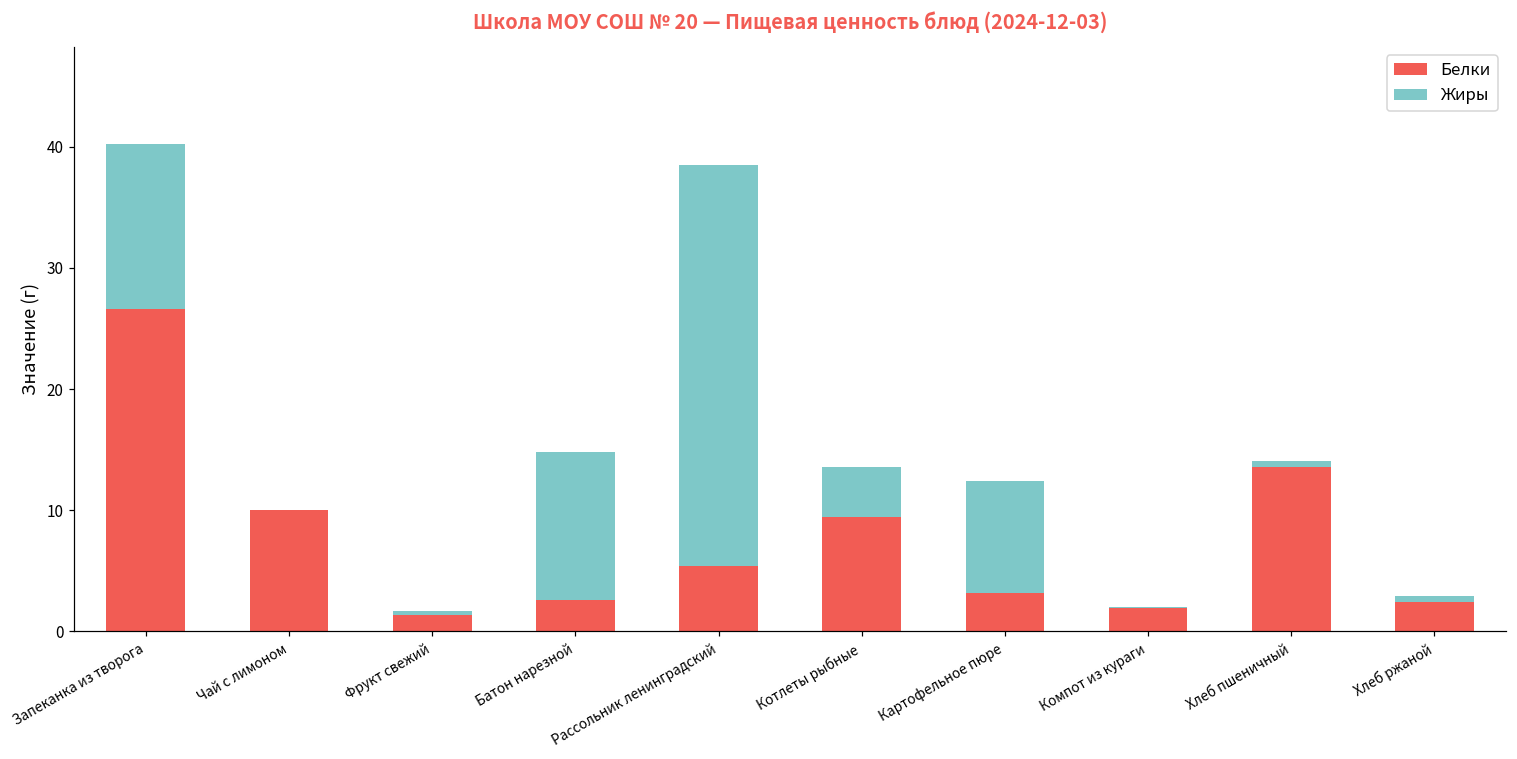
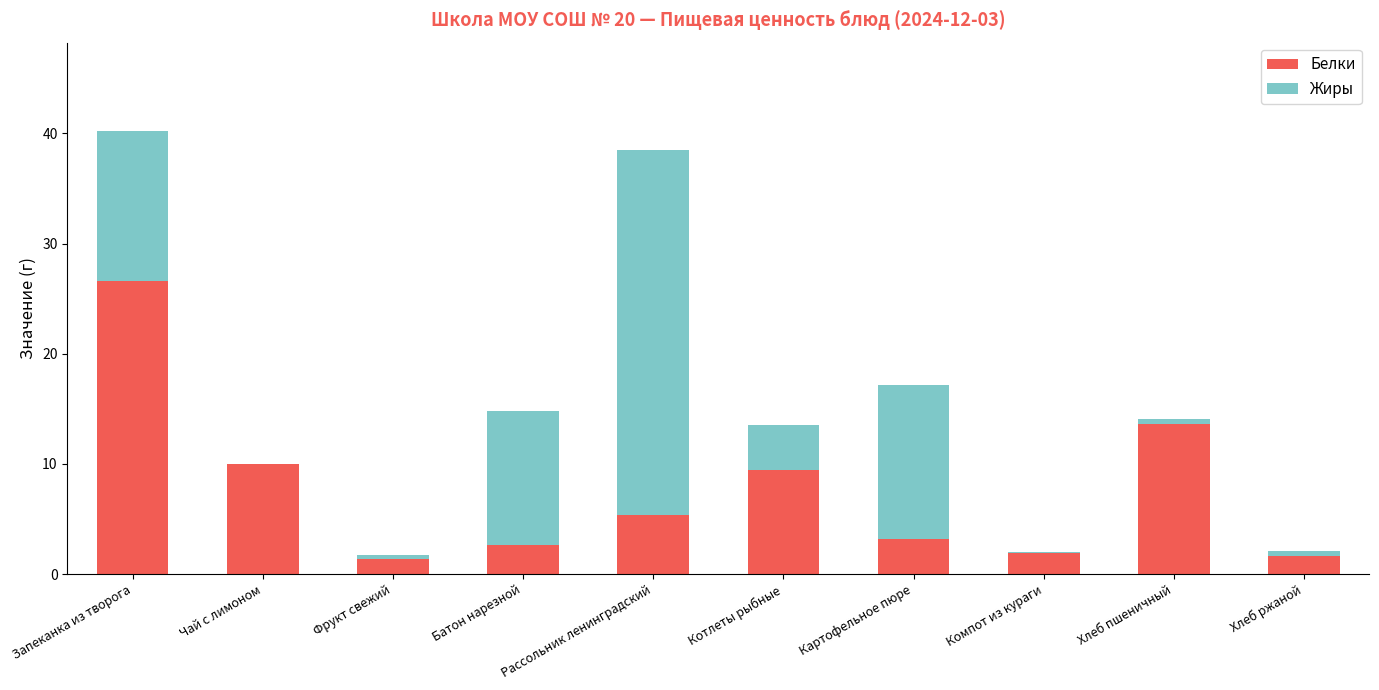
Жиры, Картофельное пюре: 9.2 -> 14.0
Белки, Хлеб ржаной: 2.4 -> 1.6
